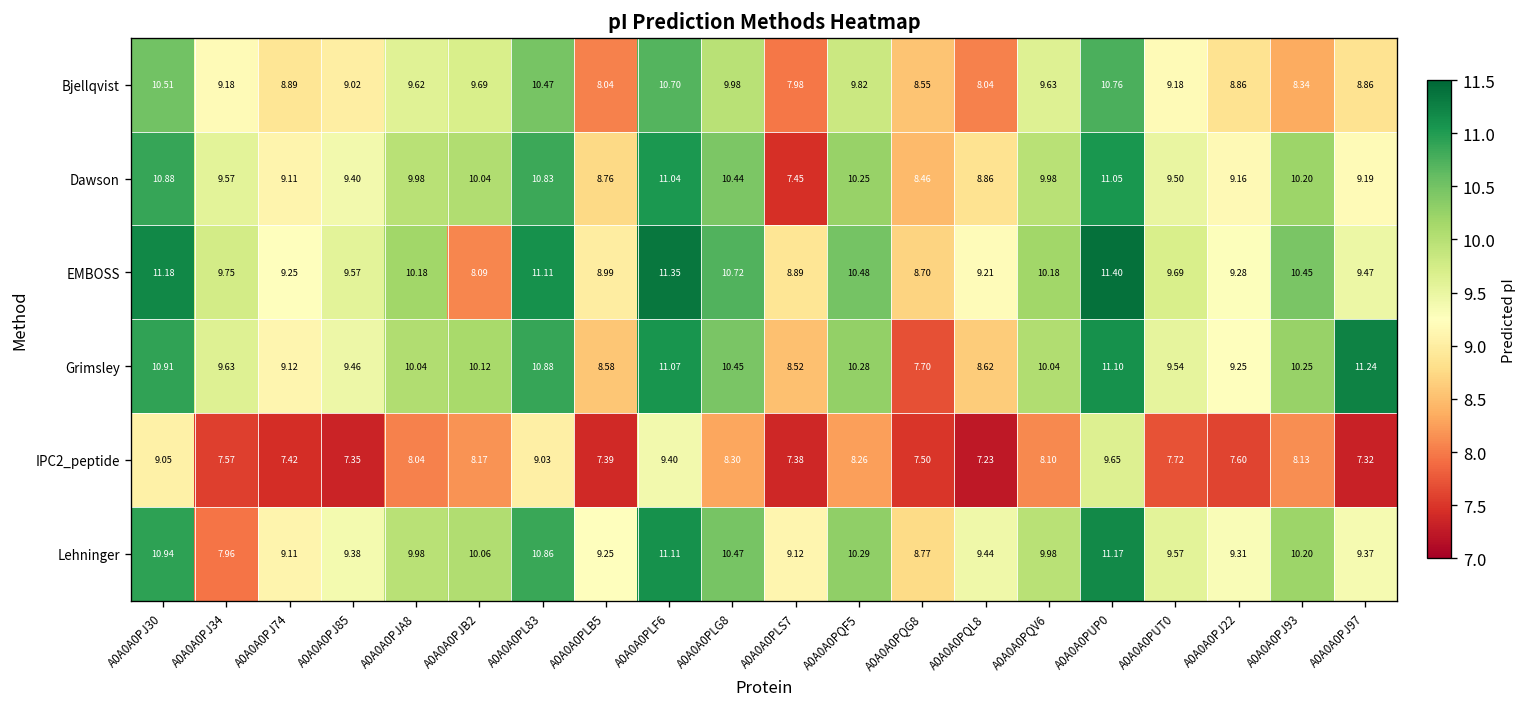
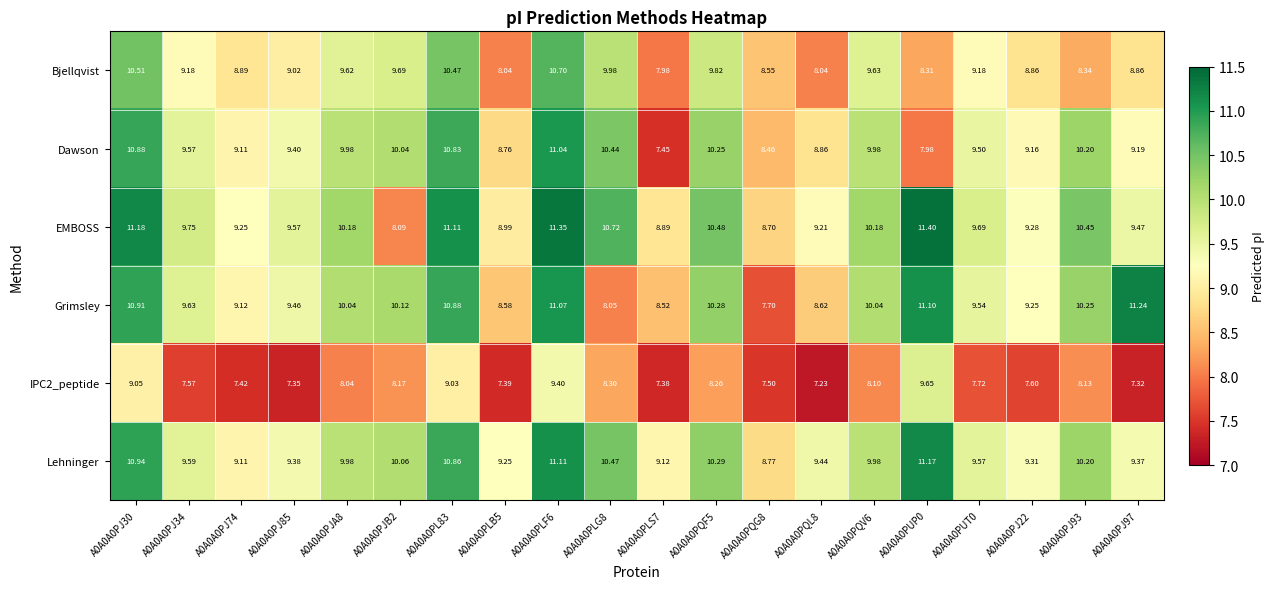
Bjellqvist, A0A0A0PUP0: 10.76 -> 8.31
Dawson, A0A0A0PUP0: 11.05 -> 7.98
Grimsley, A0A0A0PLG8: 10.45 -> 8.05
Lehninger, A0A0A0PJ34: 7.96 -> 9.59
